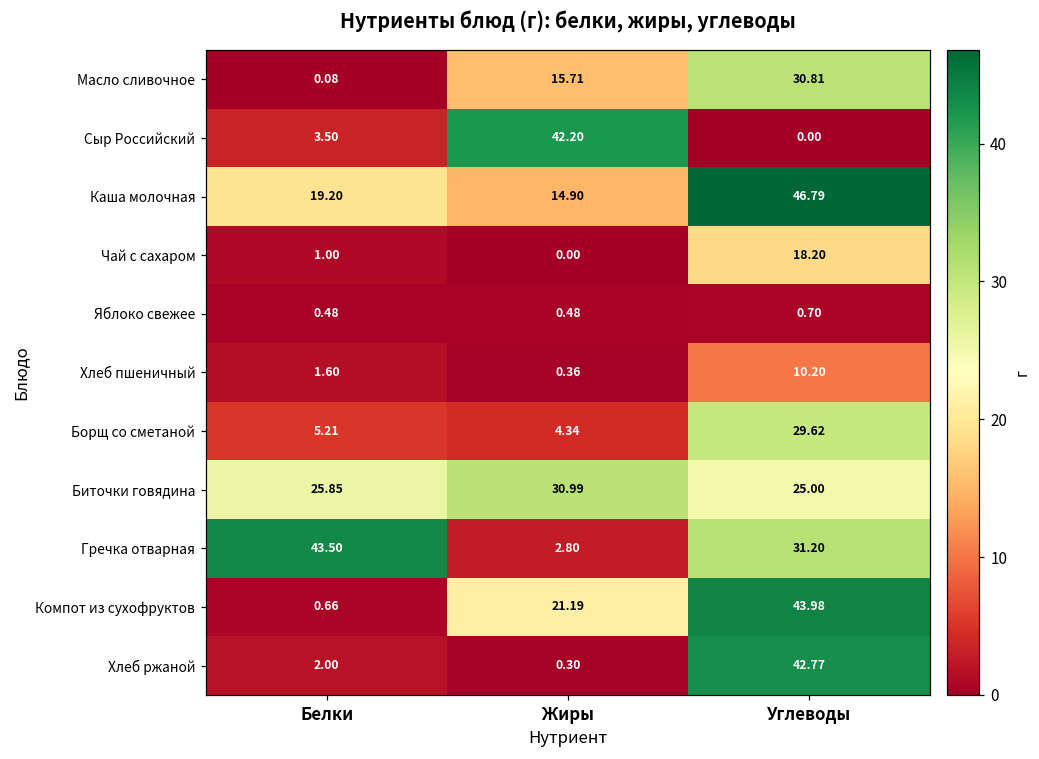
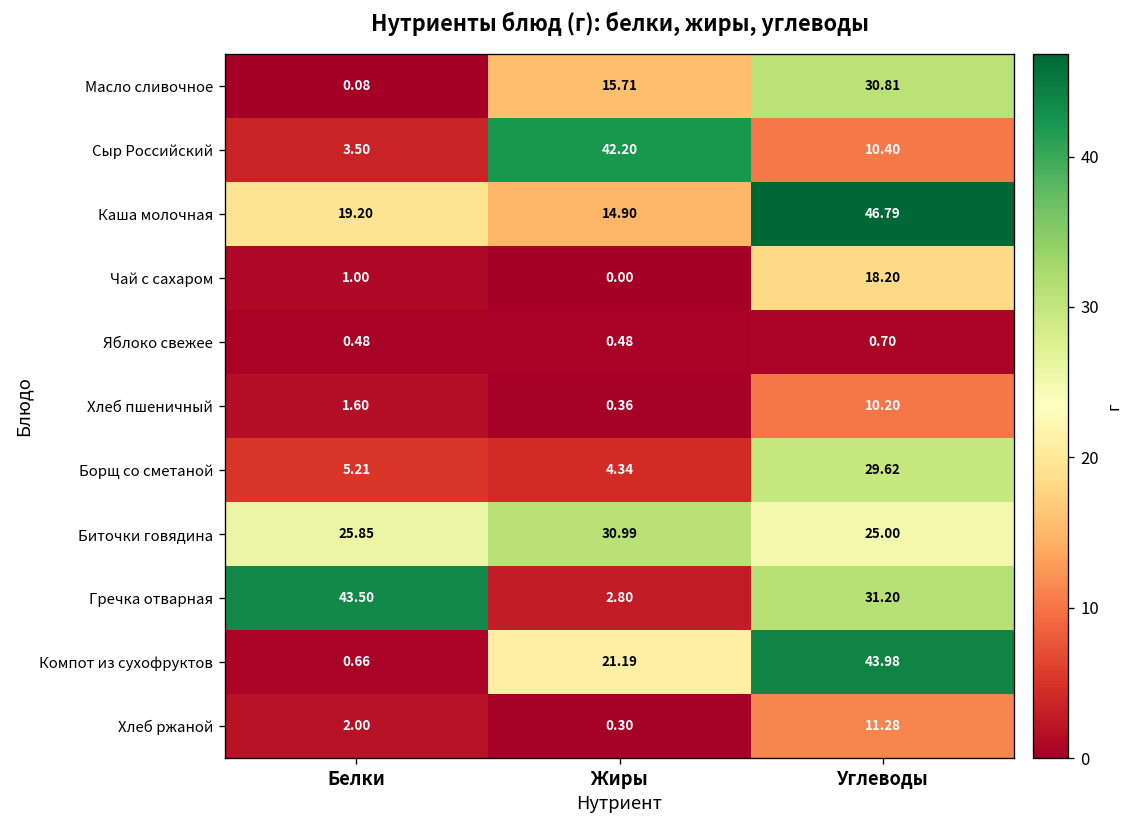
Сыр Российский, Углеводы: 0.00 -> 10.40
Хлеб ржаной, Углеводы: 42.77 -> 11.28
